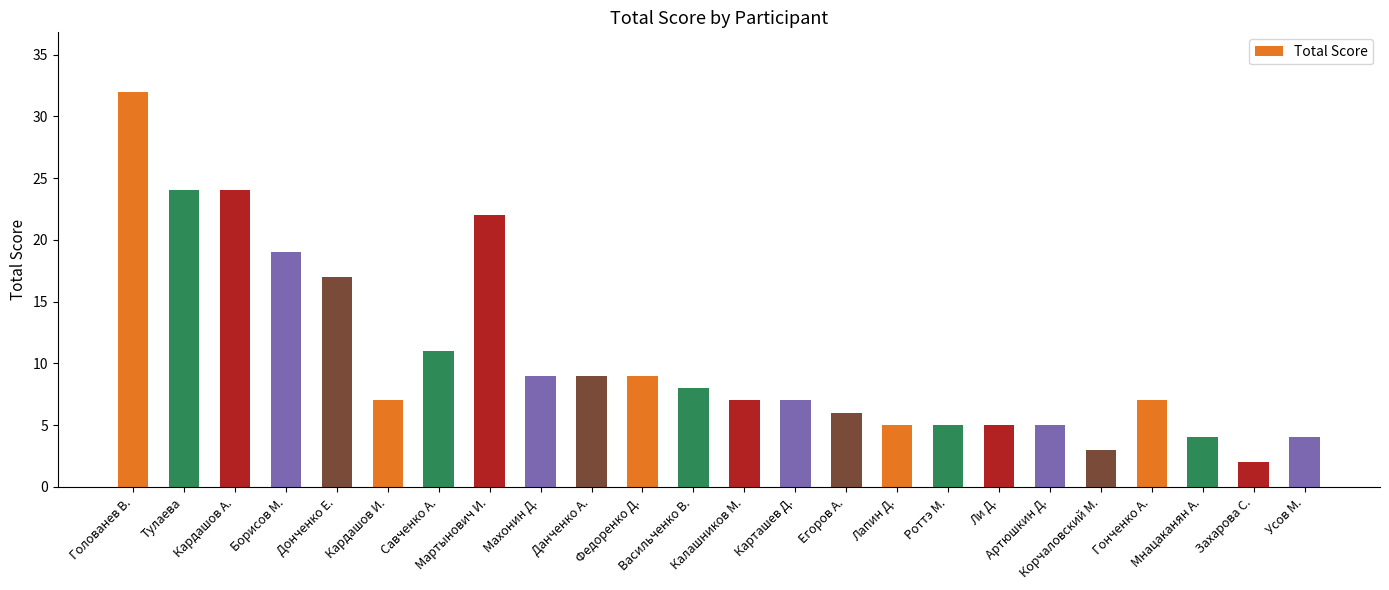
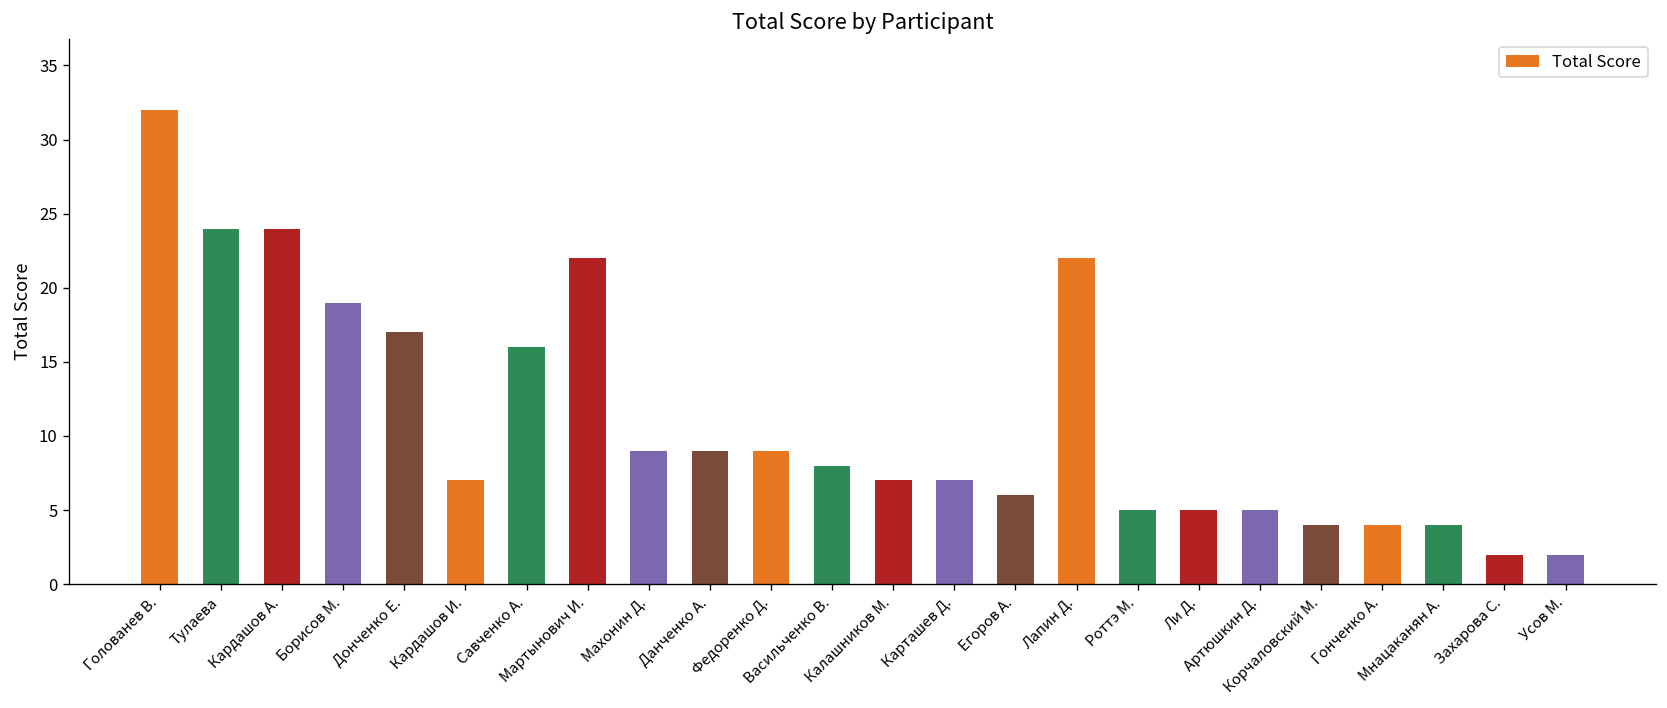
Савченко А.: 11 -> 16
Лапин Д.: 5 -> 22
Корчаловский М.: 3 -> 4
Гонченко А.: 7 -> 4
Усов М.: 4 -> 2
